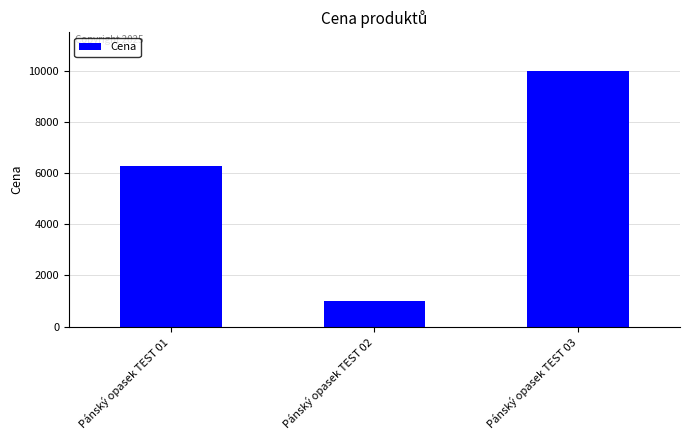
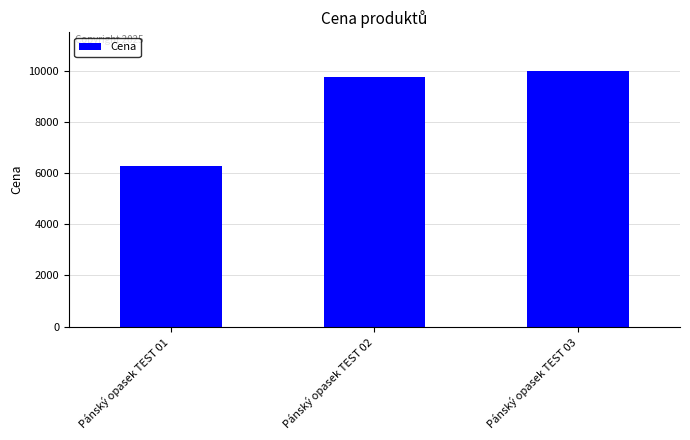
Pánský opasek TEST 02: 1000 -> 9700
